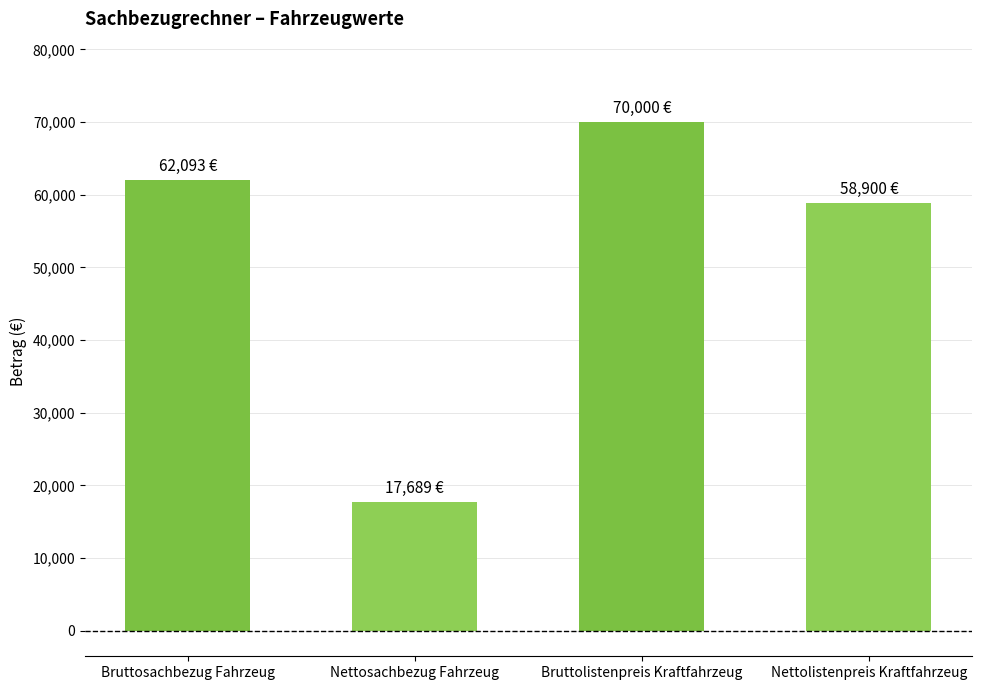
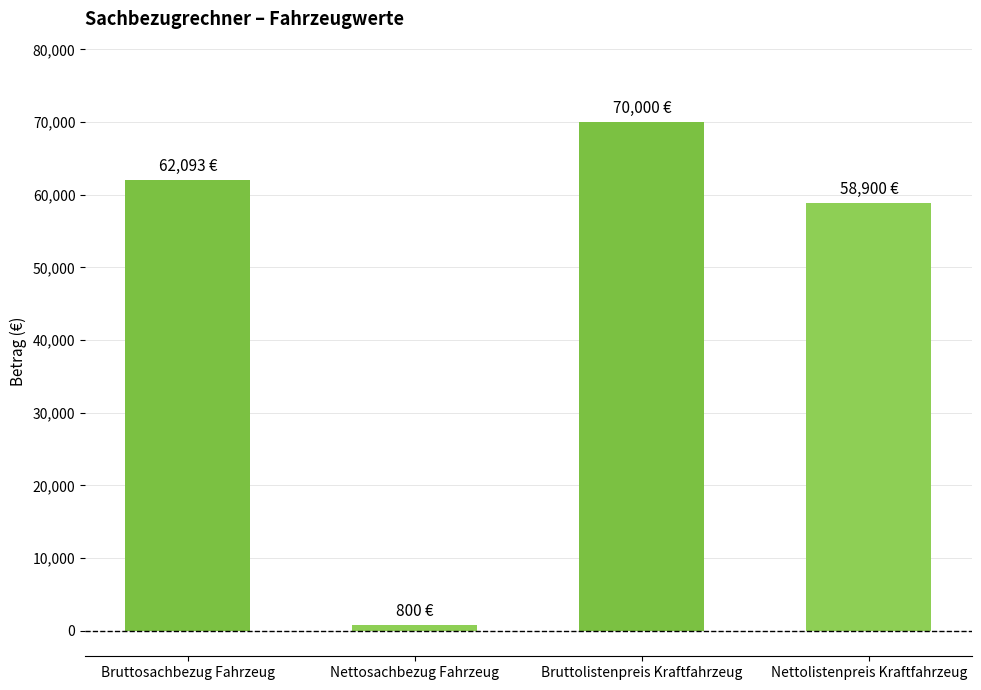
Nettosachbezug Fahrzeug: 17,689 -> 800
